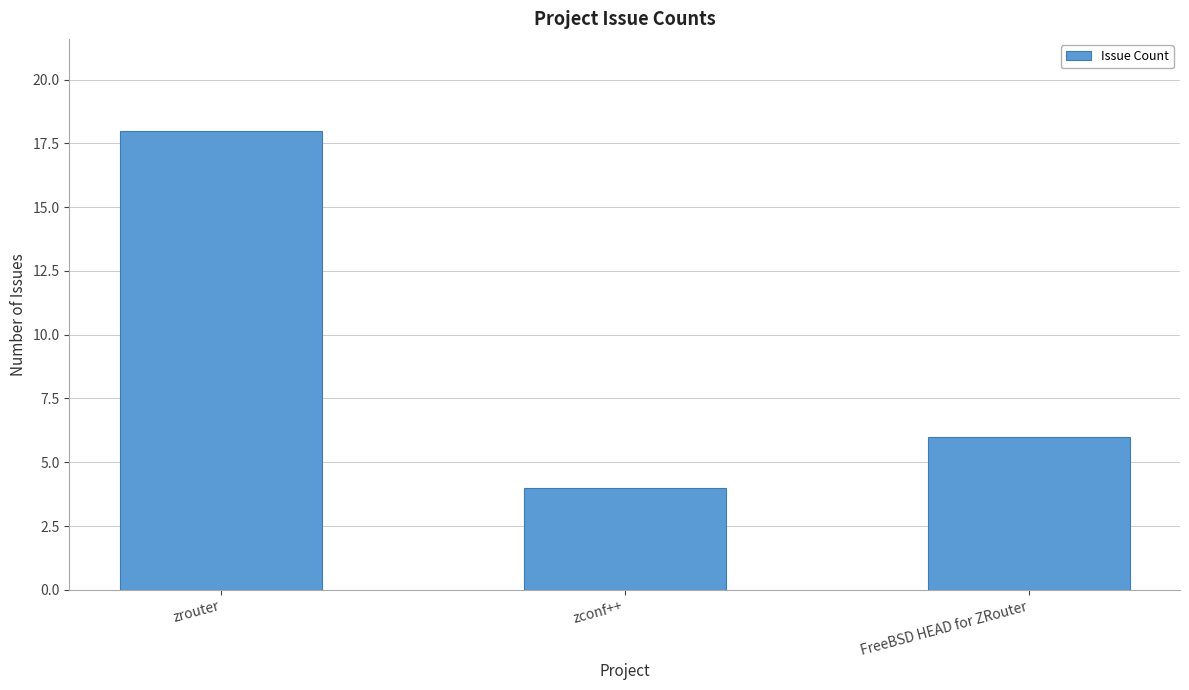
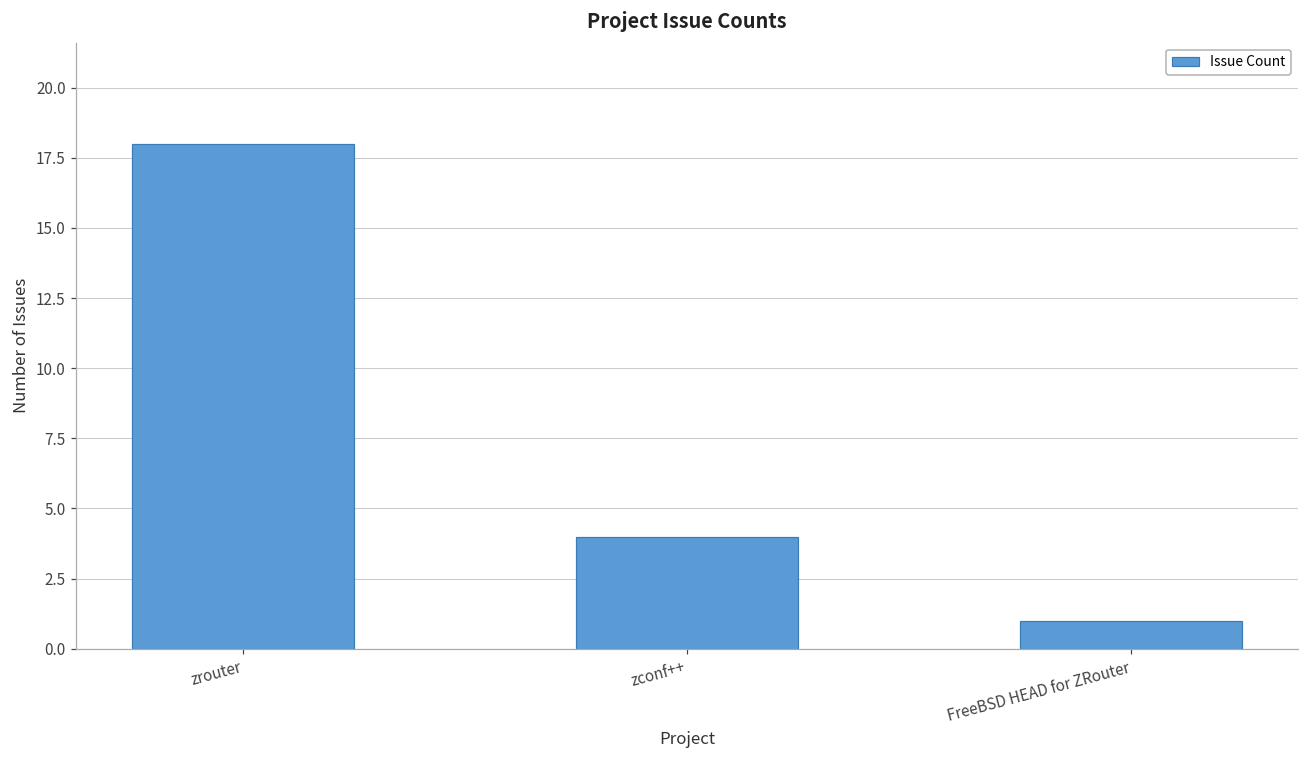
FreeBSD HEAD for ZRouter: 6 -> 1
